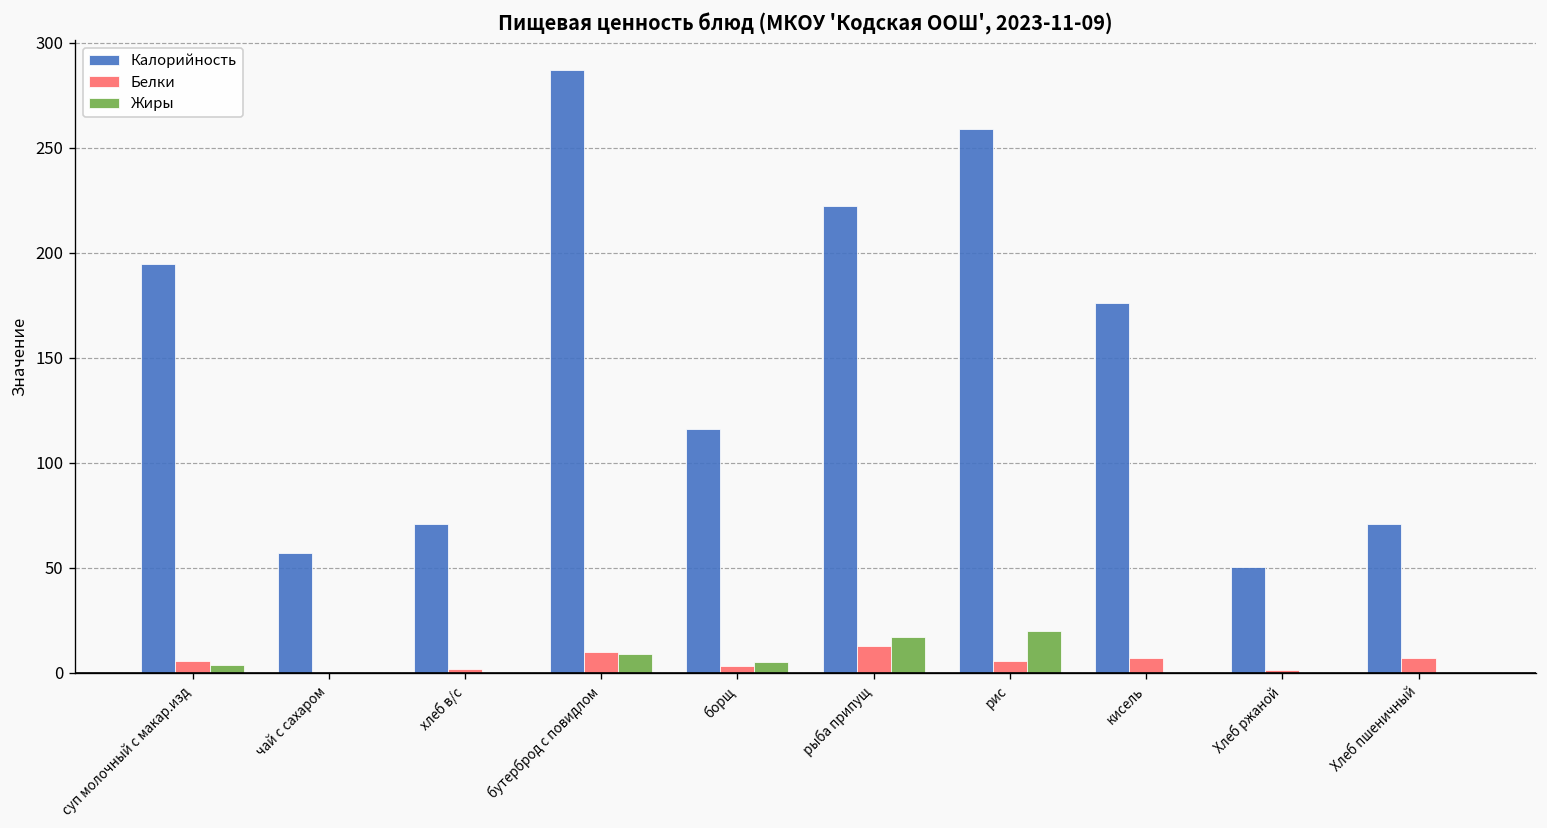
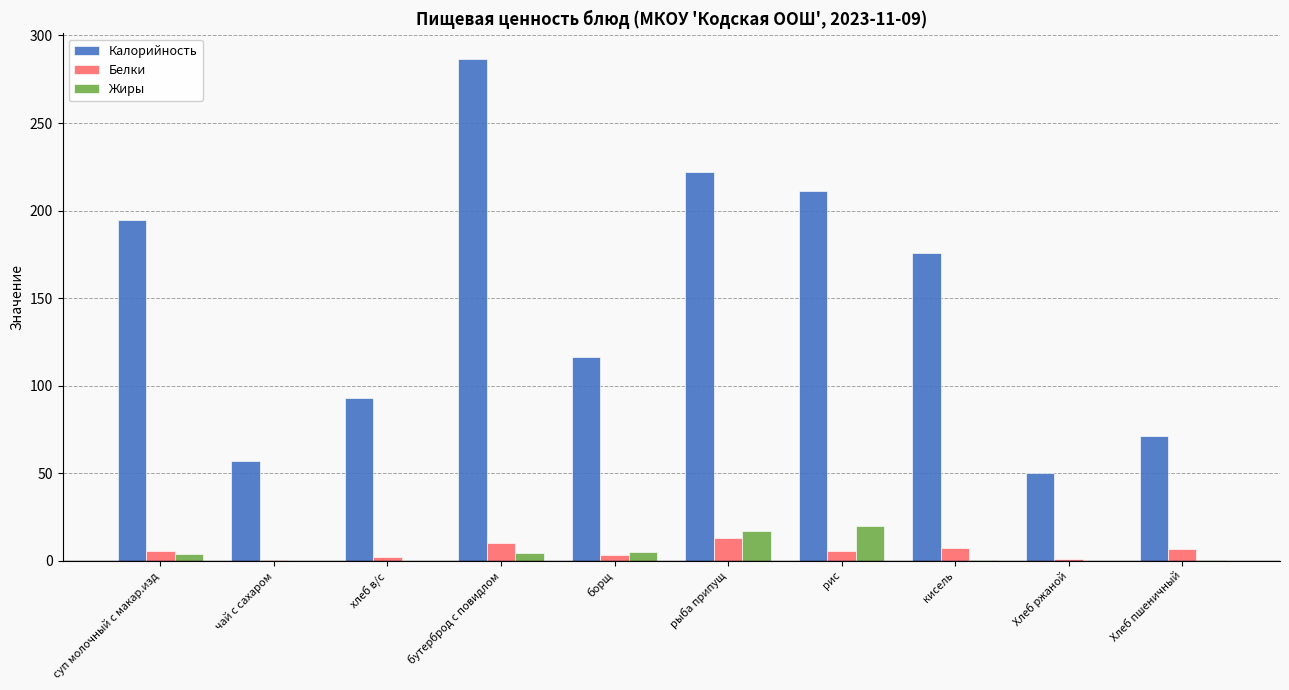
Калорийность, хлеб в/с: 71 -> 93
Жиры, бутерброд с повидлом: 9 -> 4
Калорийность, рис: 259 -> 211
